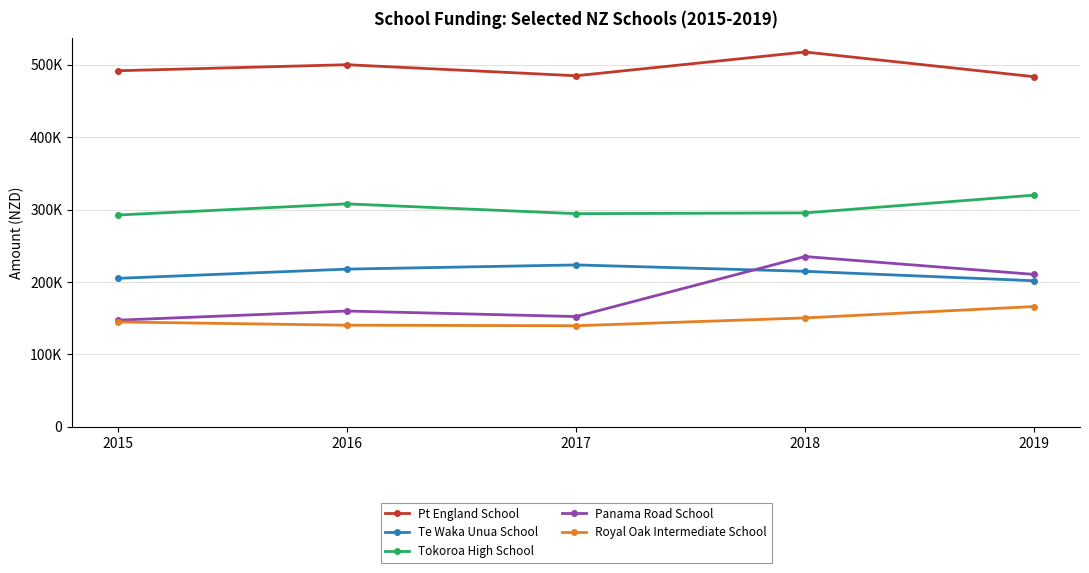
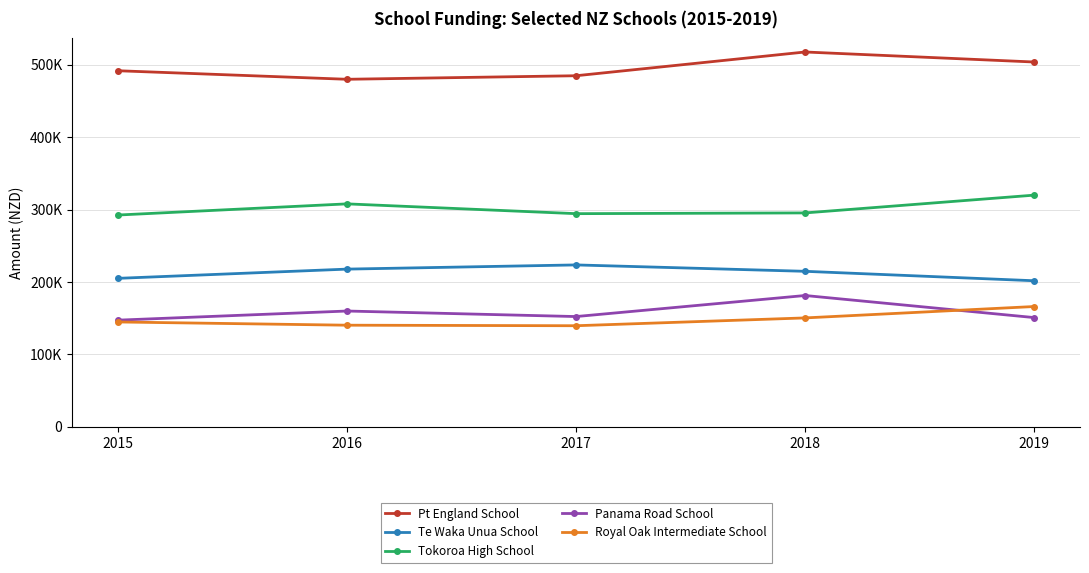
Pt England School, 2016: 500000 -> 480000
Panama Road School, 2018: 240000 -> 180000
Pt England School, 2019: 480000 -> 500000
Panama Road School, 2019: 210000 -> 150000
